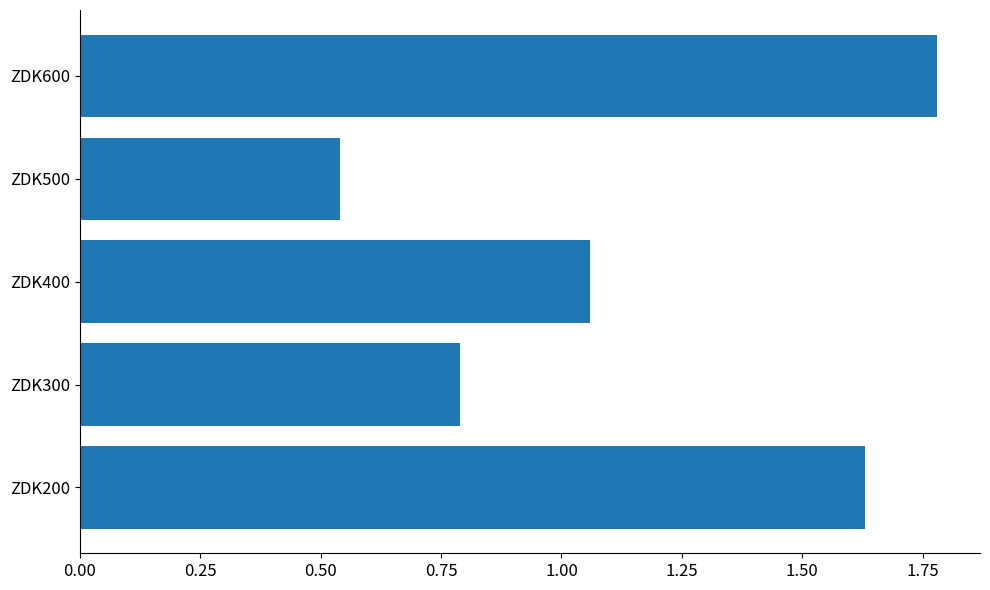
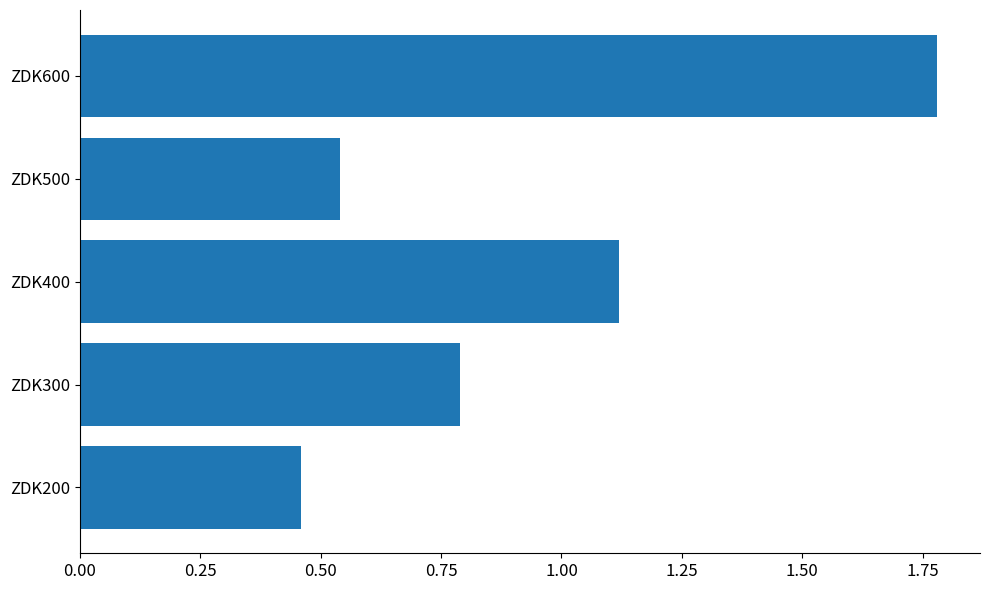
ZDK400: 1.06 -> 1.12
ZDK200: 1.63 -> 0.46
